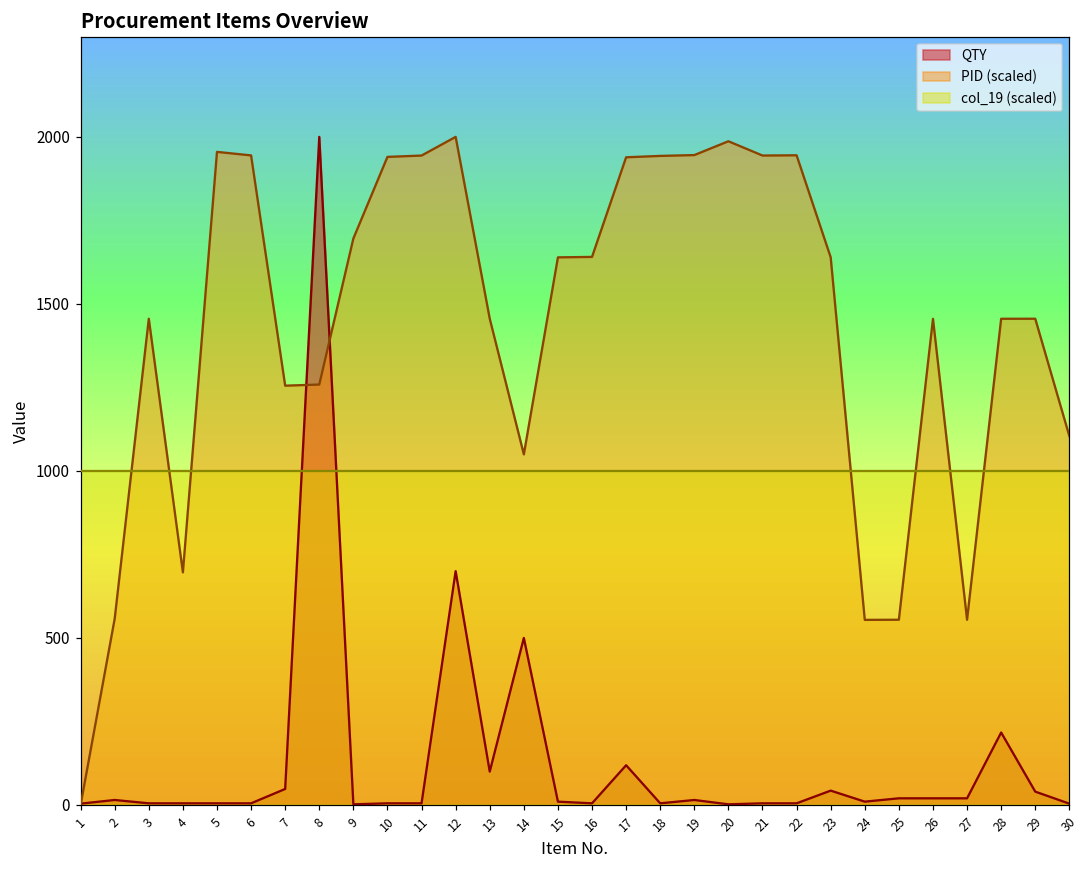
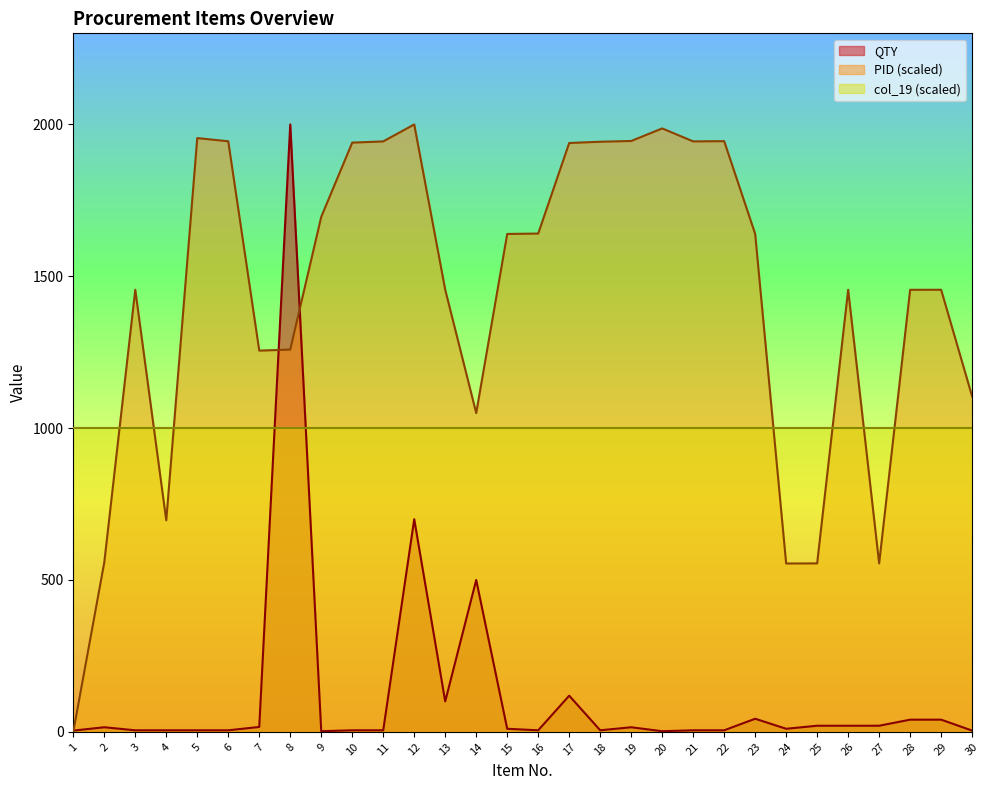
QTY, 7: 50 -> 20
QTY, 28: 220 -> 40
